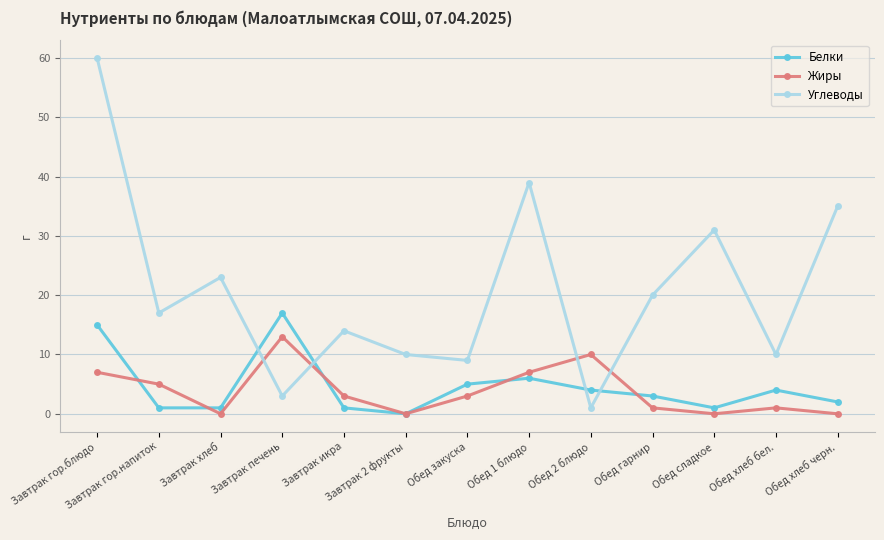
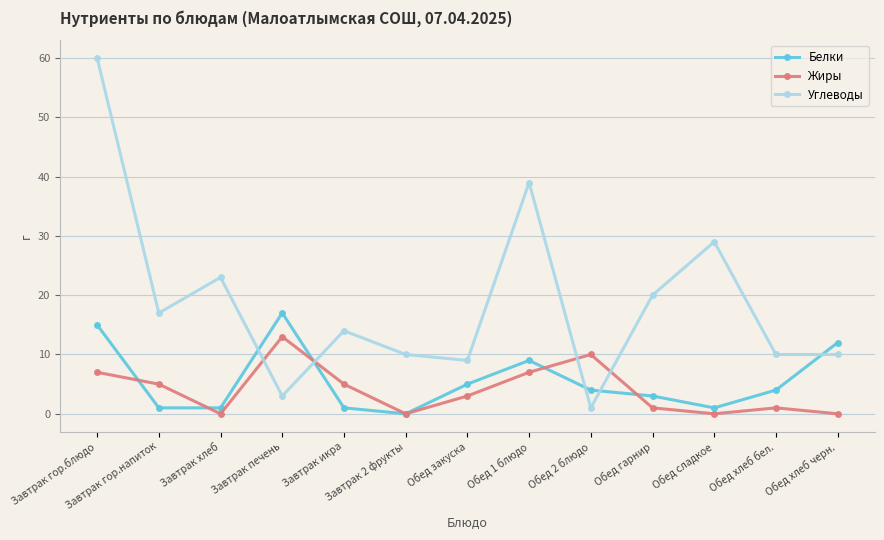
Жиры, Завтрак икра: 3 -> 5
Белки, Обед 1 блюдо: 6 -> 9
Углеводы, Обед сладкое: 31 -> 29
Белки, Обед хлеб черн.: 2 -> 12
Углеводы, Обед хлеб черн.: 35 -> 10
